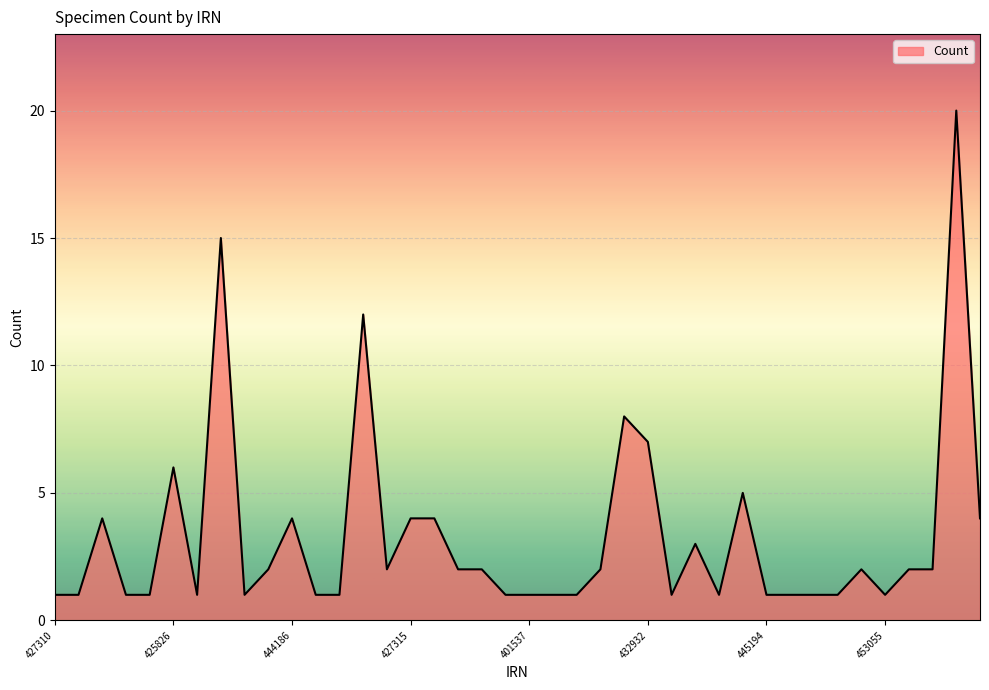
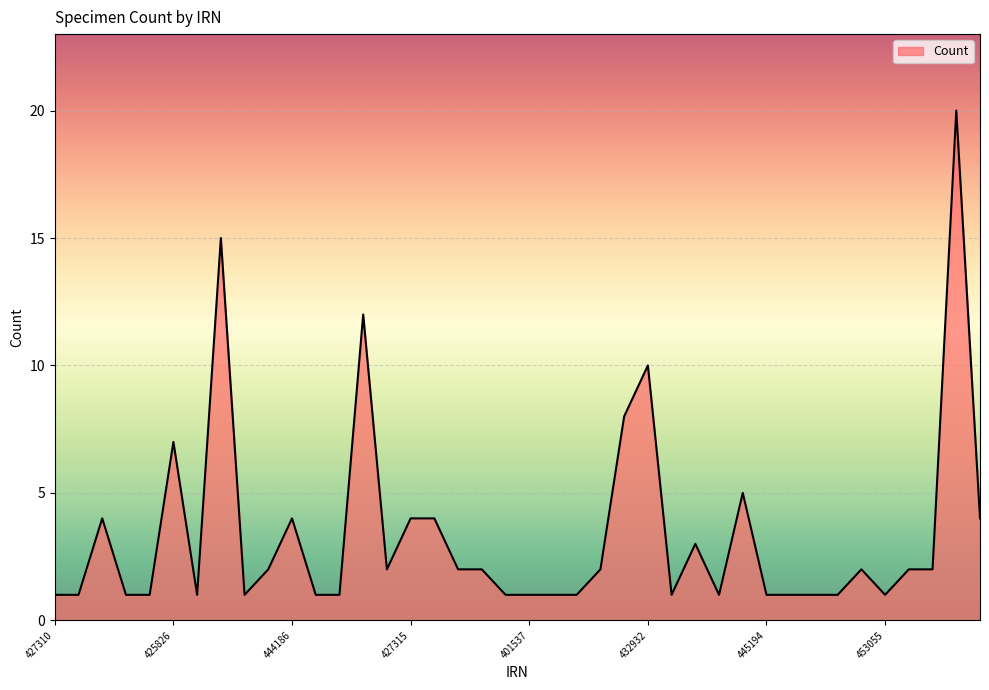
425826: 6 -> 7
432932: 7 -> 10
